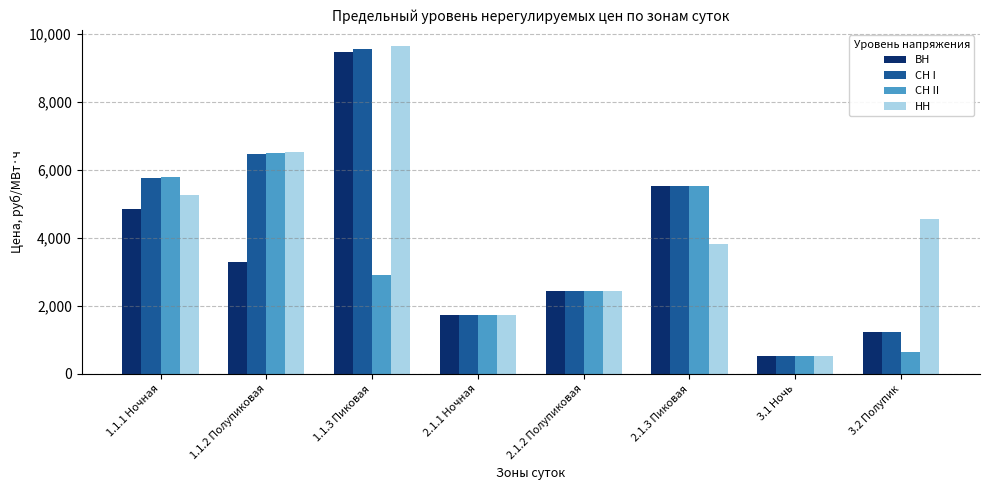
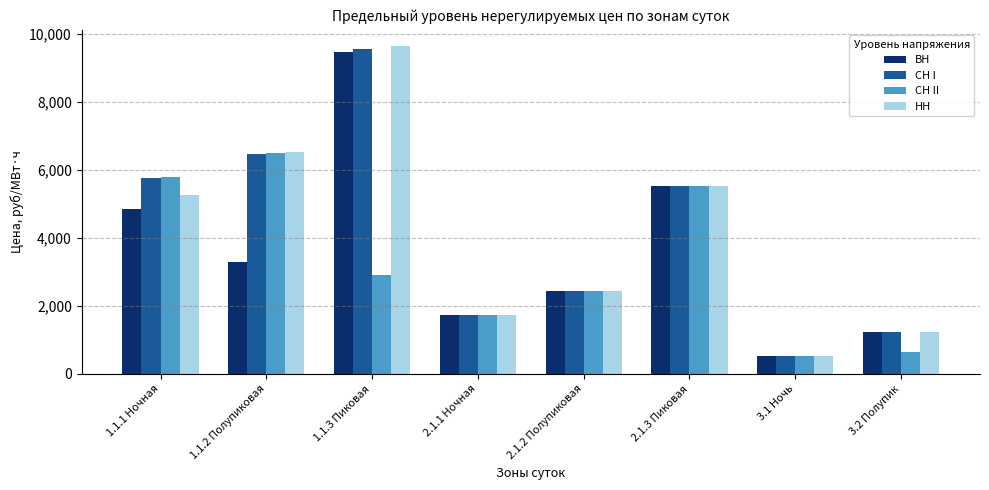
НН, 2.1.3 Пиковая: 3,800 -> 5,500
НН, 3.2 Полупик: 4,500 -> 1,200
